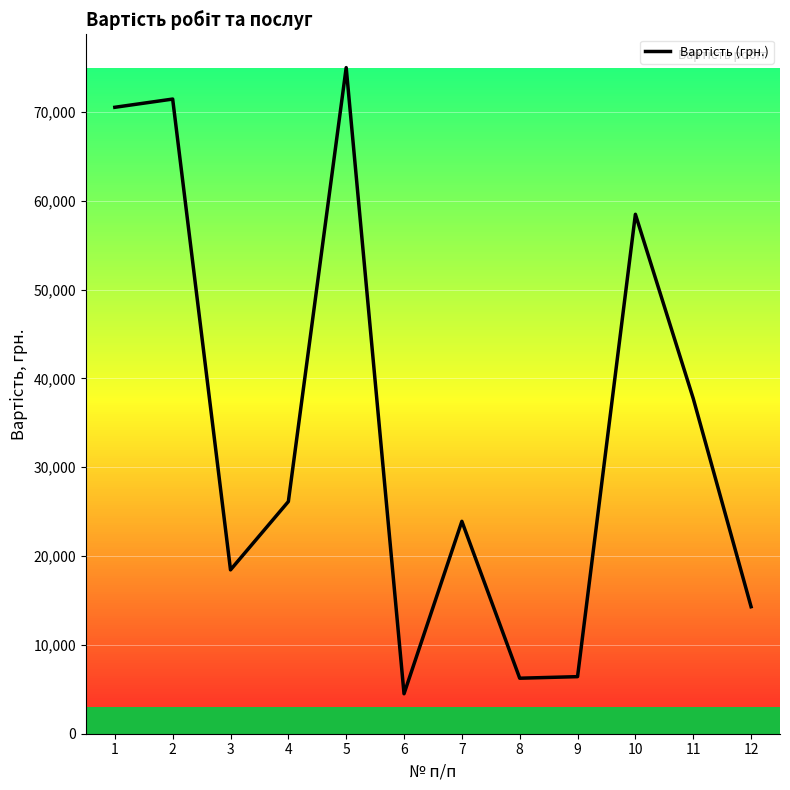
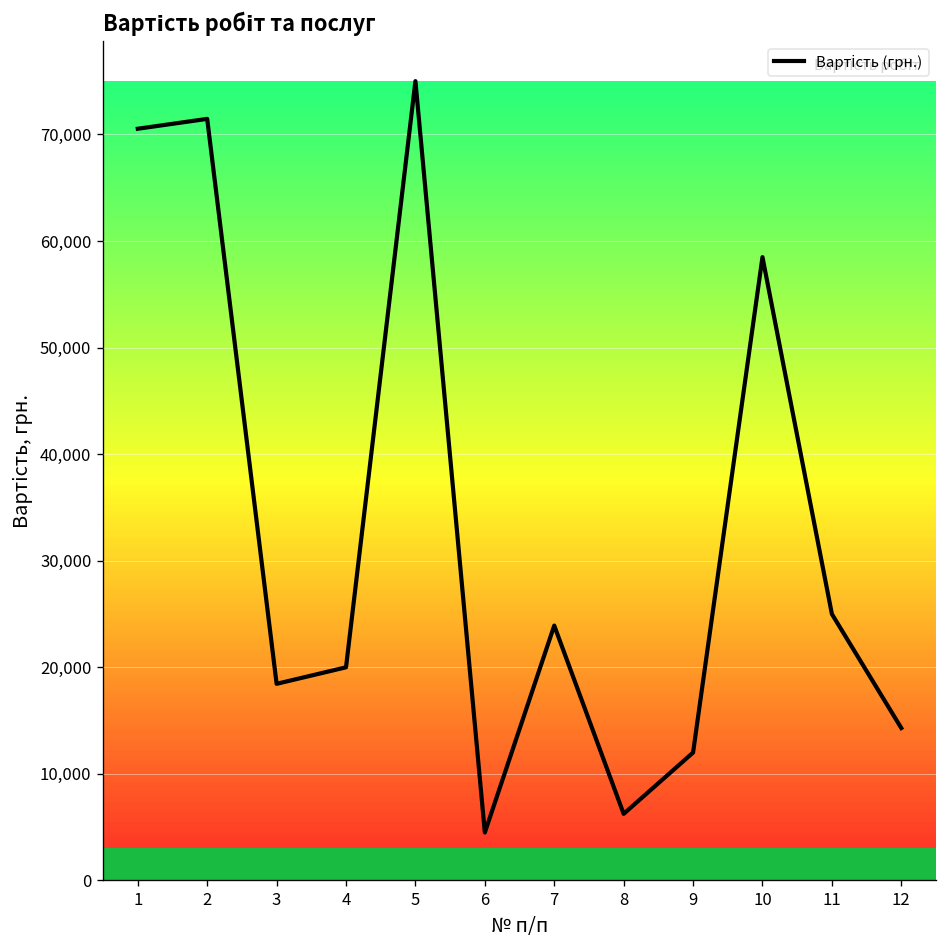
4: 26,000 -> 20,000
9: 6,000 -> 12,000
11: 38,000 -> 25,000
